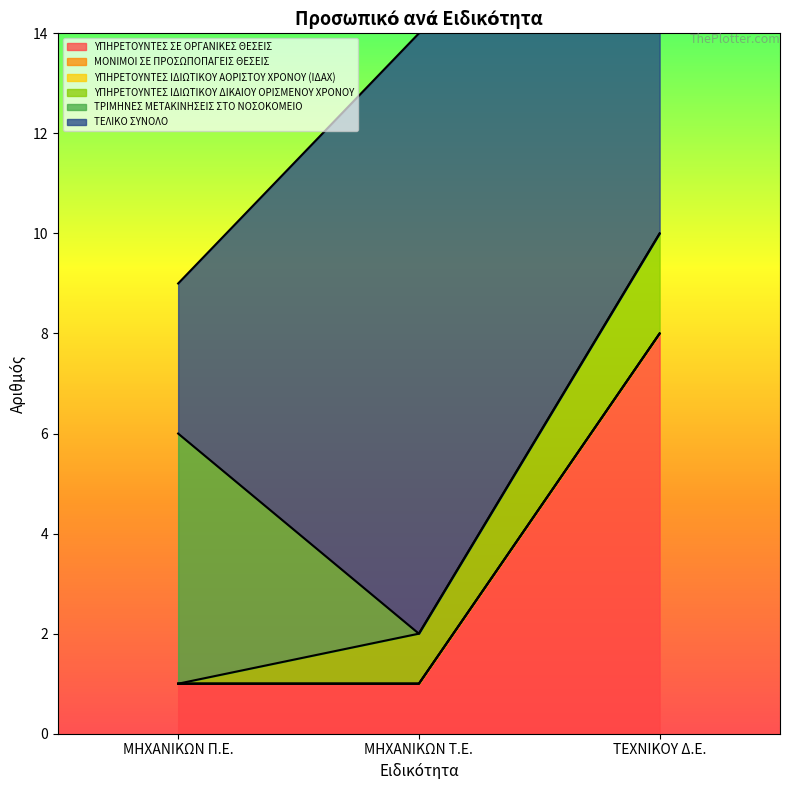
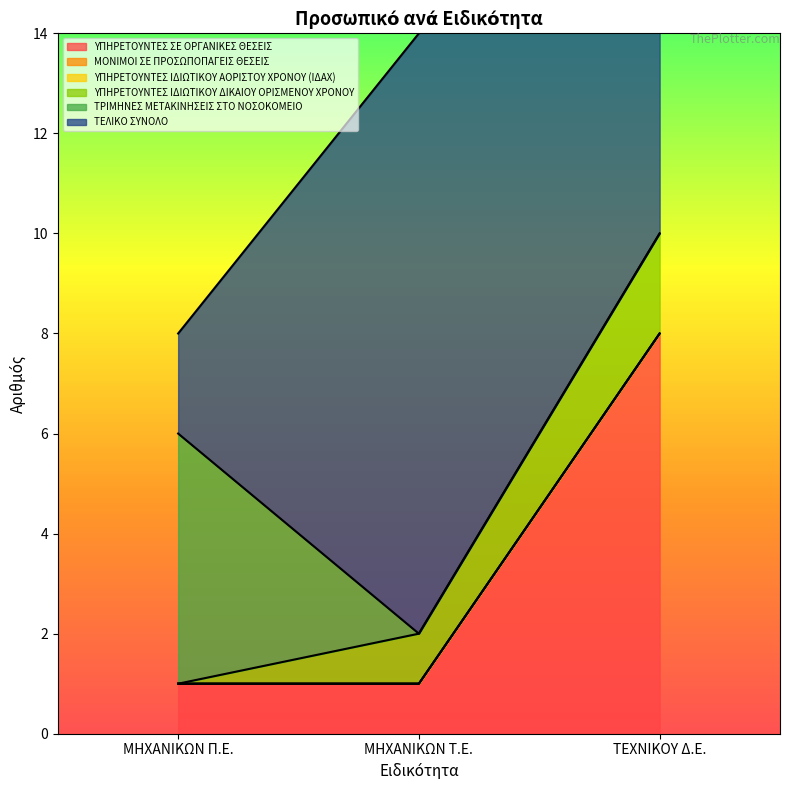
ΤΕΛΙΚΟ ΣΥΝΟΛΟ, ΜΗΧΑΝΙΚΩΝ Π.Ε.: 3 -> 2
